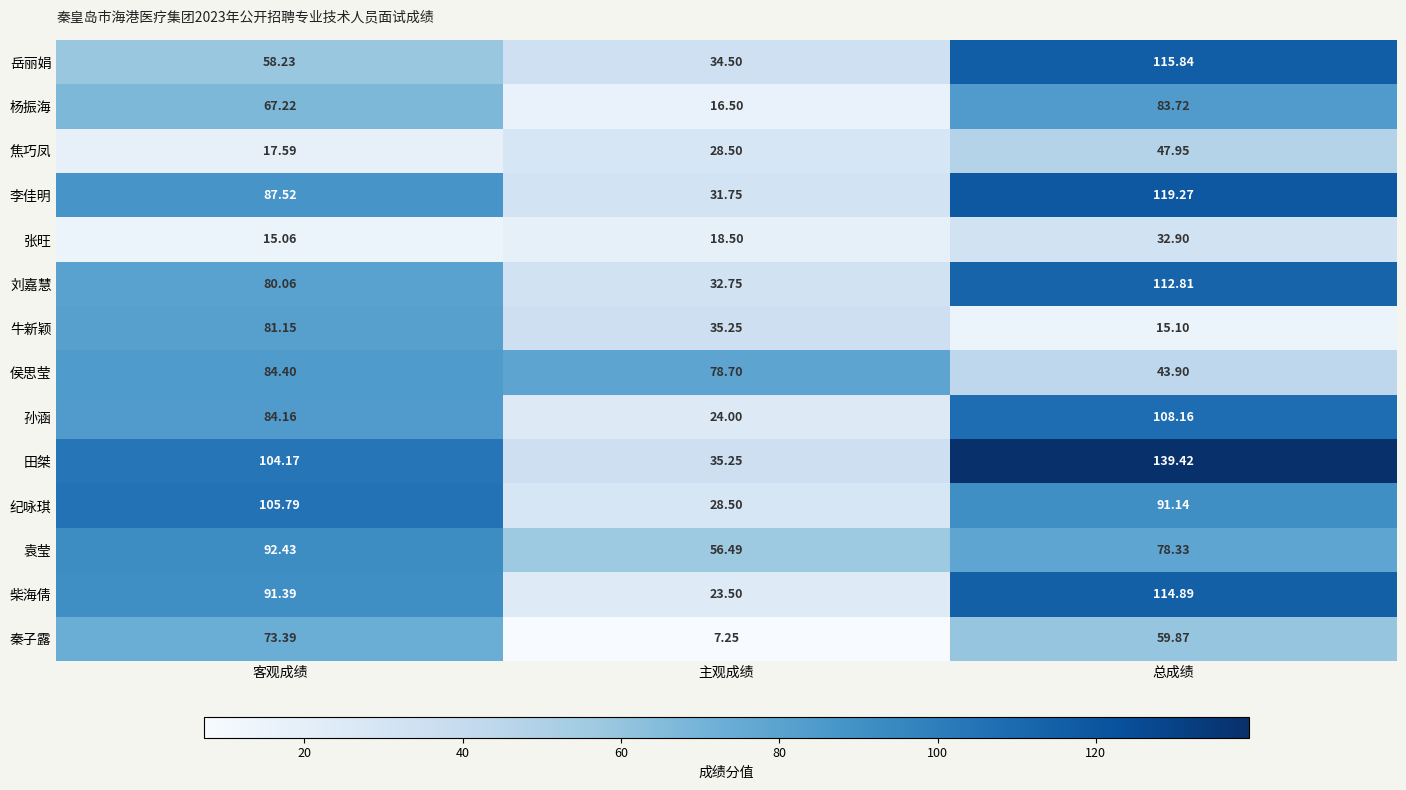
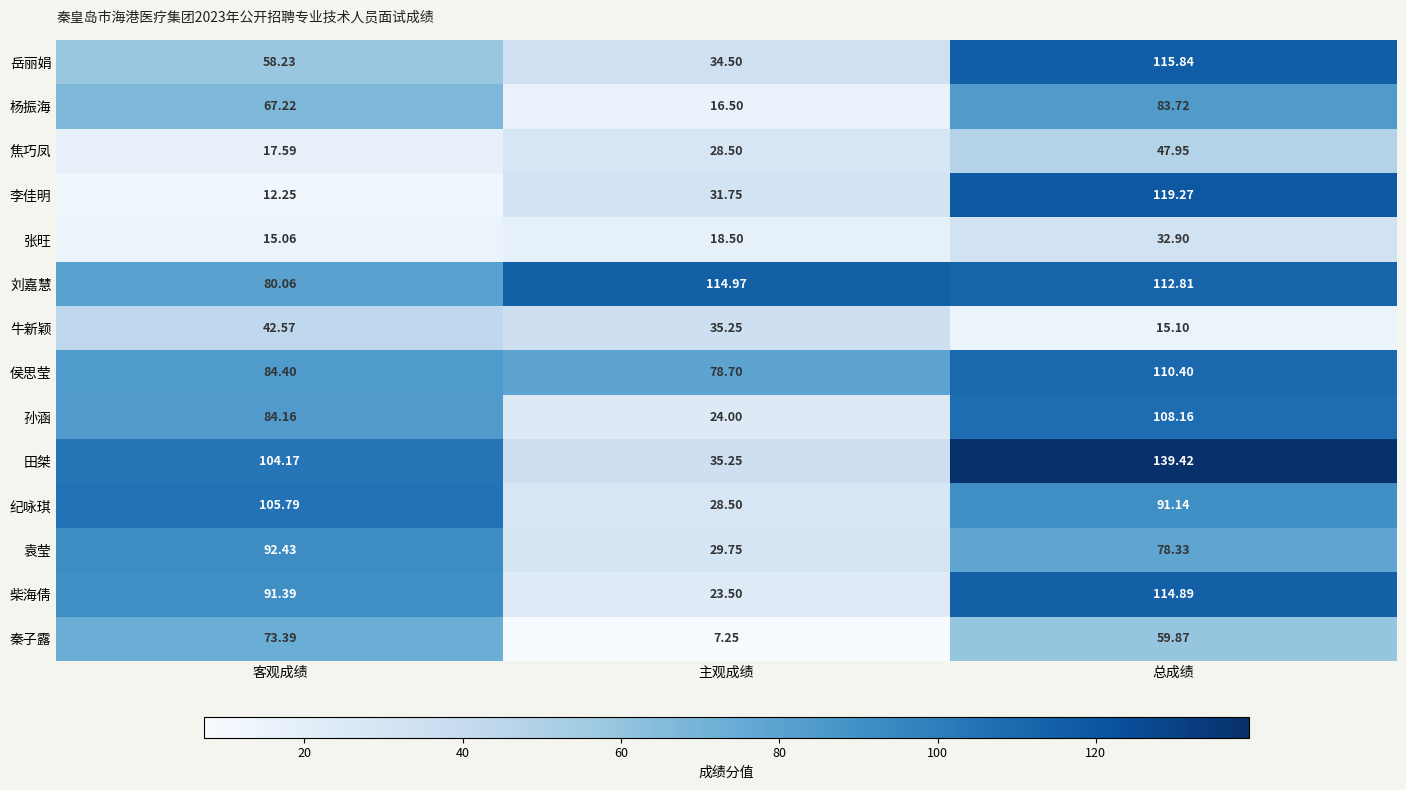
李佳明, 客观成绩: 87.52 -> 12.25
刘嘉慧, 主观成绩: 32.75 -> 114.97
牛新颖, 客观成绩: 81.15 -> 42.57
侯思莹, 总成绩: 43.90 -> 110.40
袁莹, 主观成绩: 56.49 -> 29.75
